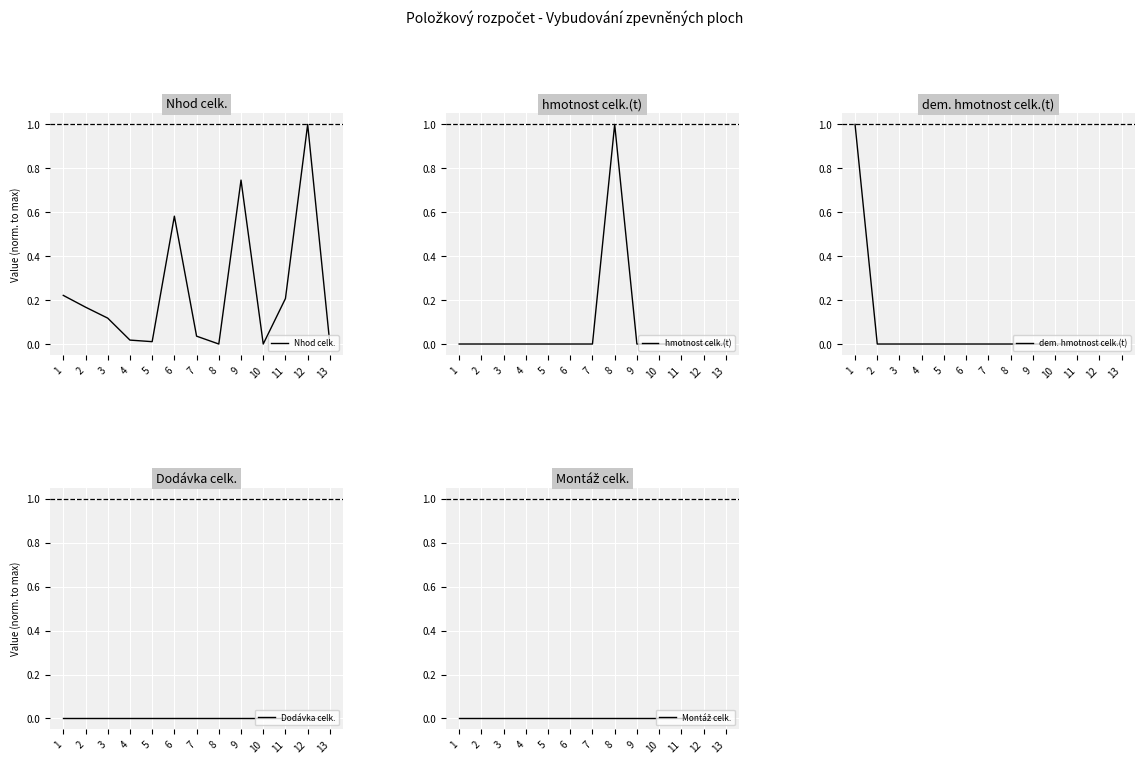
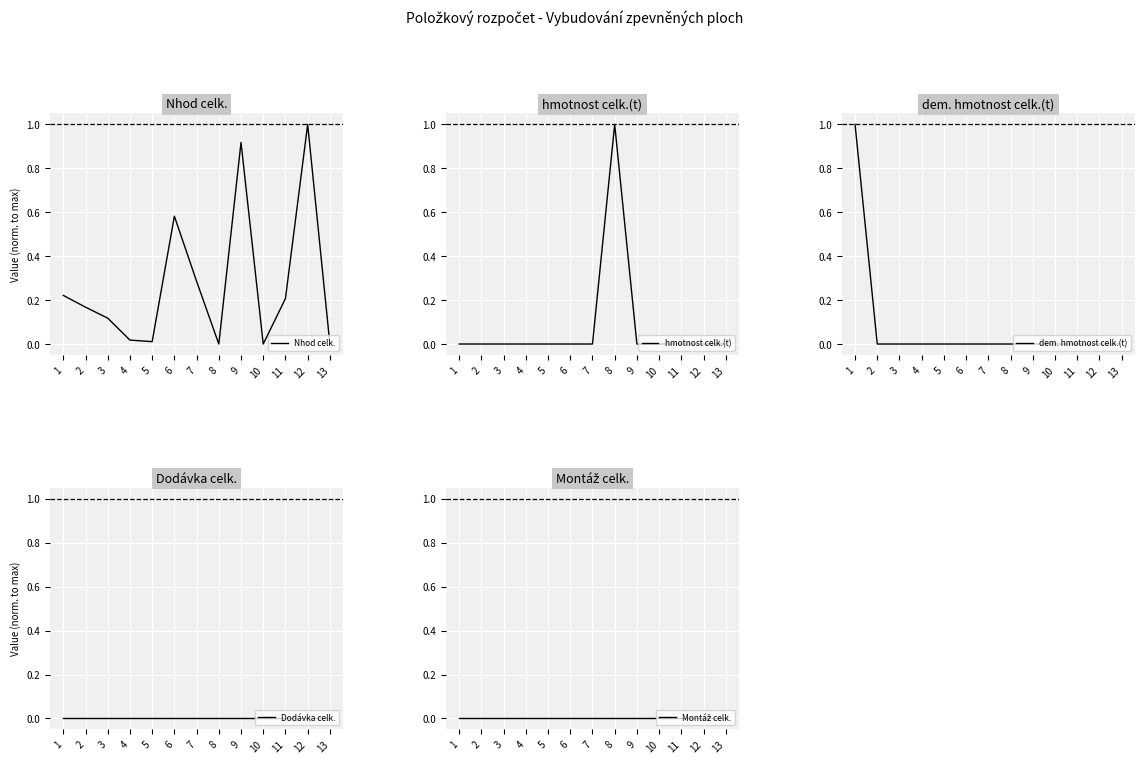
Nhod celk., 7: 0.04 -> 0.29
Nhod celk., 9: 0.75 -> 0.92
